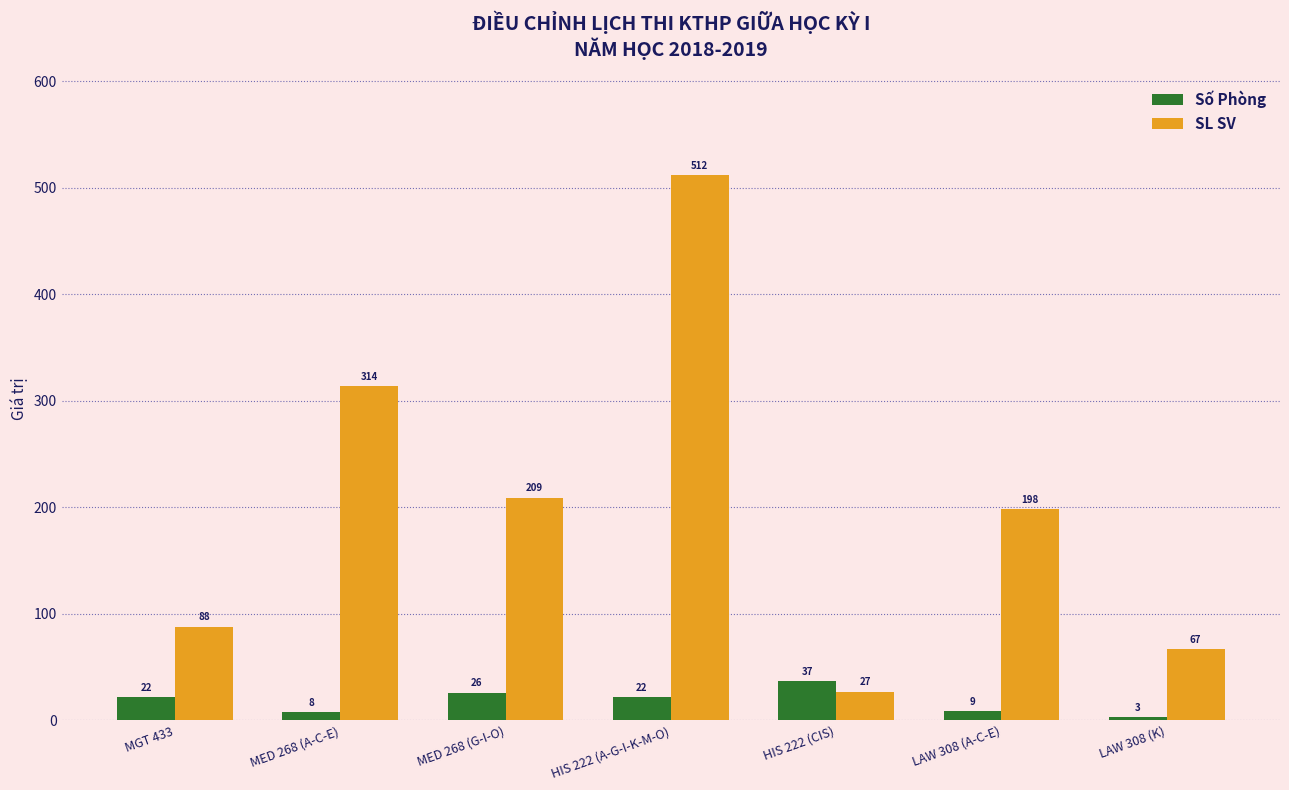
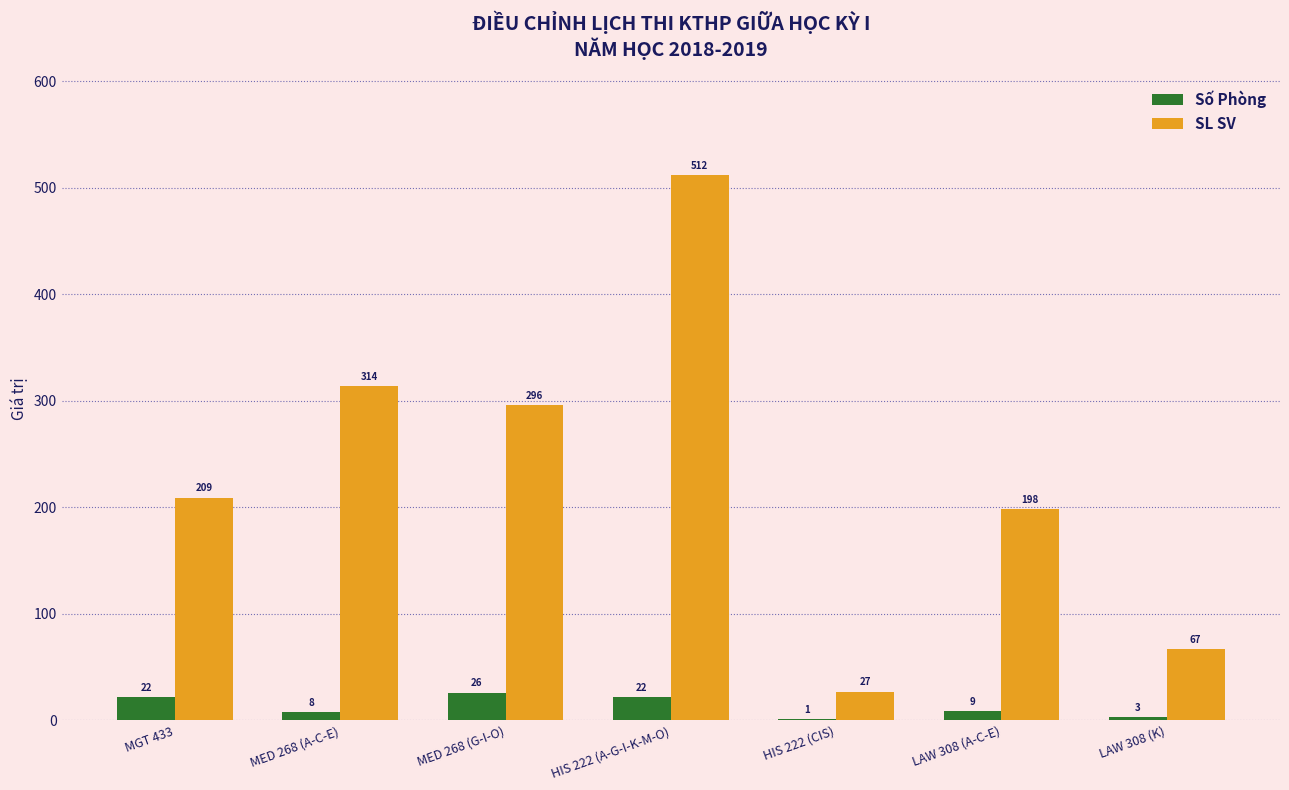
SL SV, MGT 433: 88 -> 209
SL SV, MED 268 (G-I-O): 209 -> 296
Số Phòng, HIS 222 (CIS): 37 -> 1
